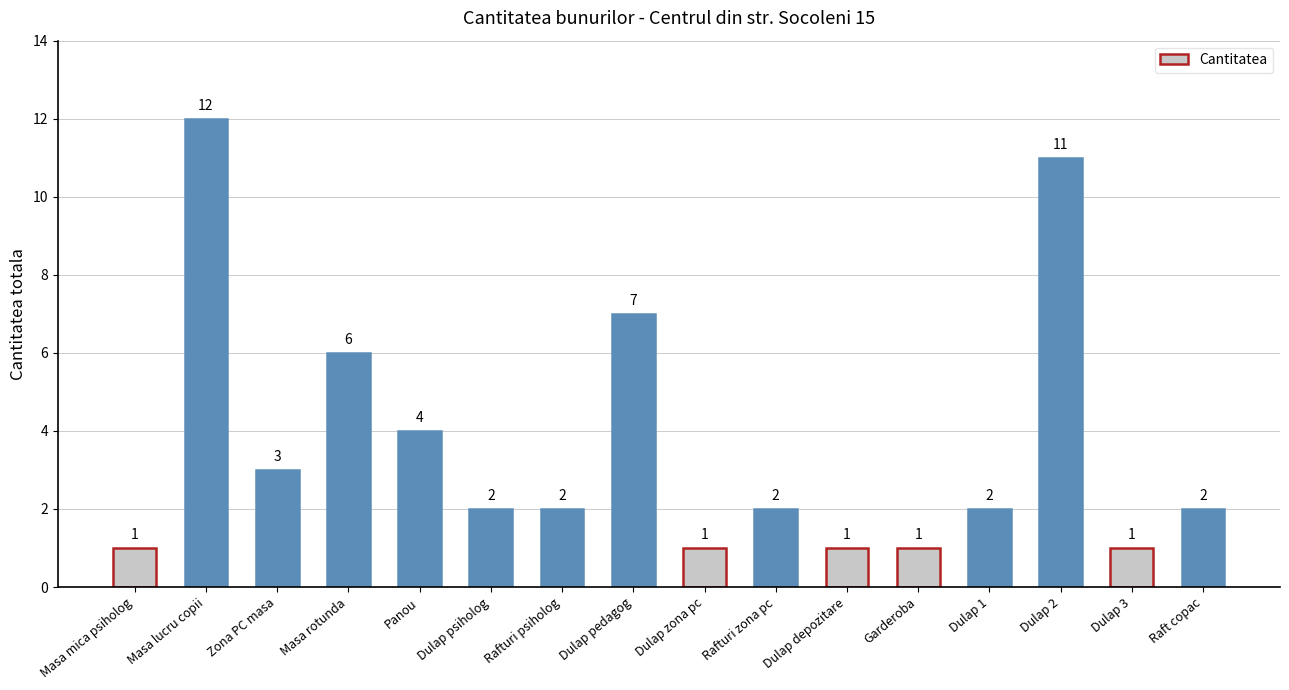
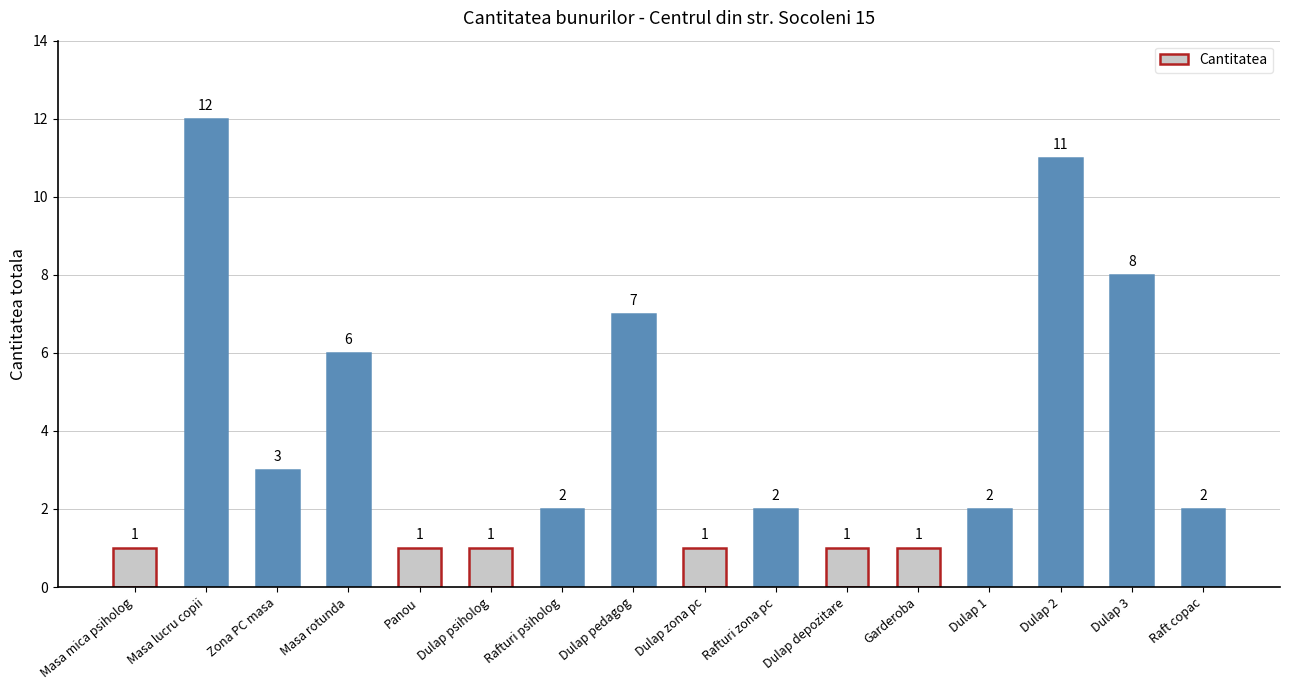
Panou: 4 -> 1
Dulap psiholog: 2 -> 1
Dulap 3: 1 -> 8
